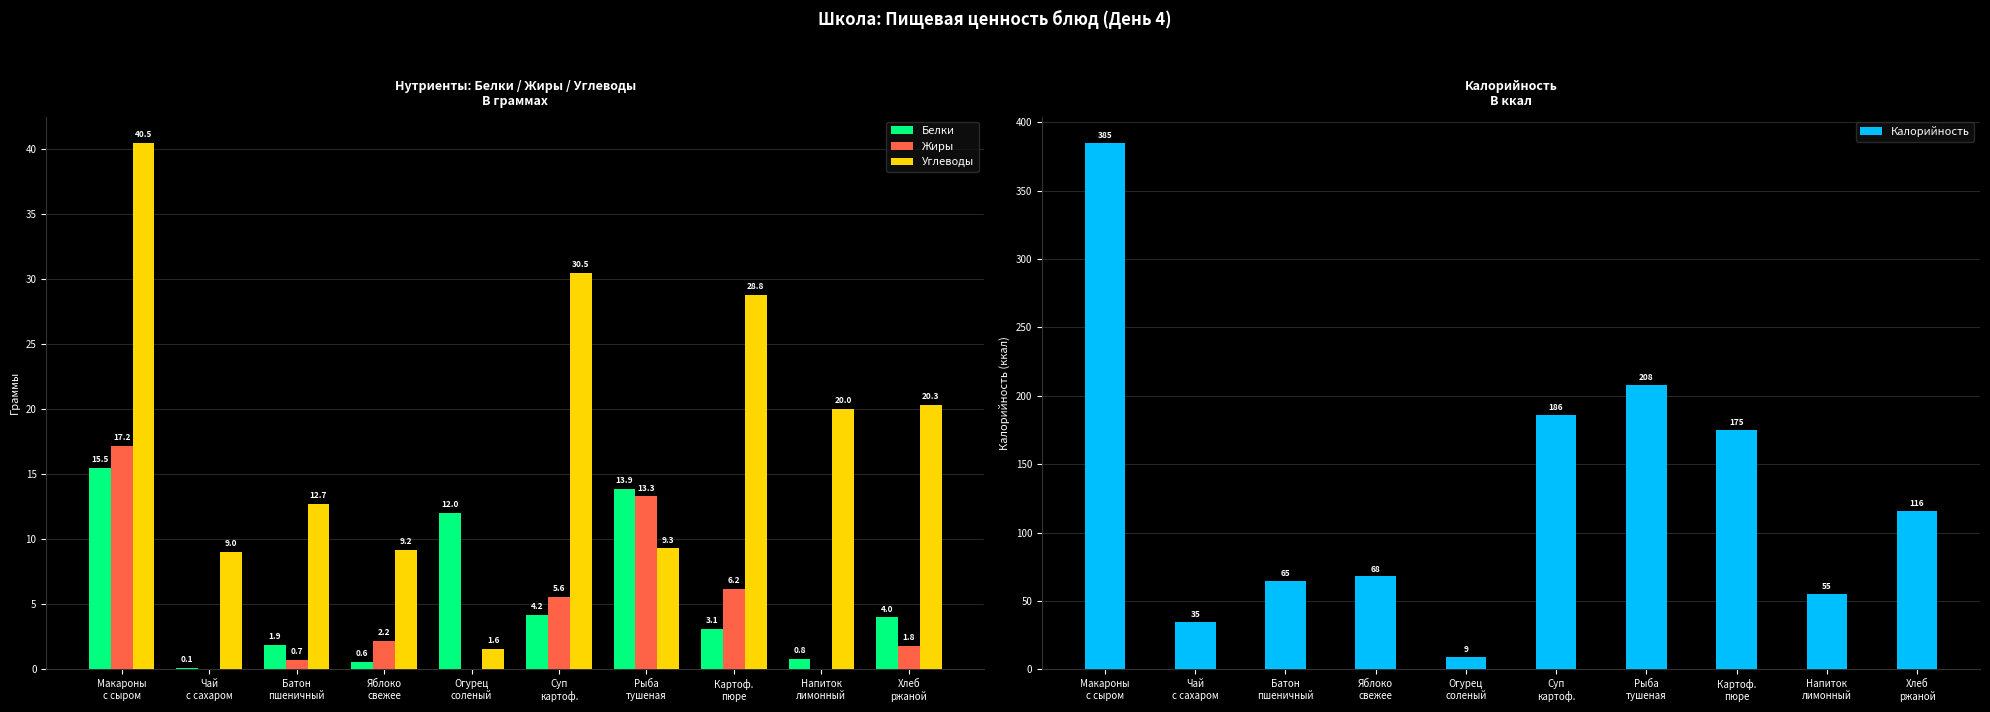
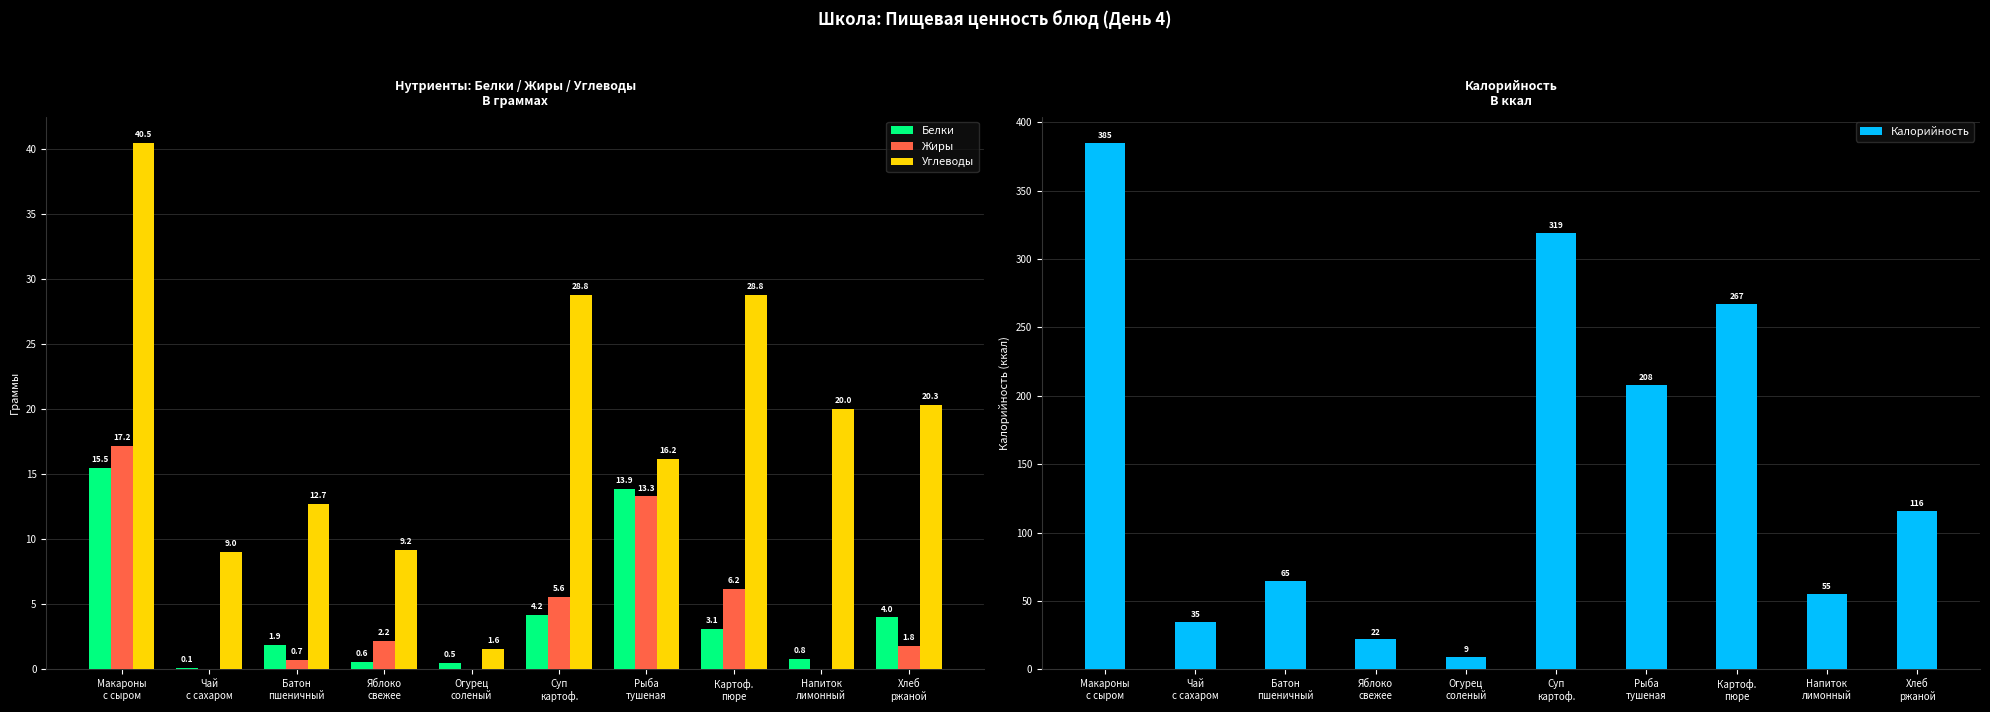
Нутриенты: Белки / Жиры / Углеводы В граммах, Белки, Огурец соленый: 12.0 -> 0.5
Нутриенты: Белки / Жиры / Углеводы В граммах, Углеводы, Суп картоф.: 30.5 -> 28.8
Нутриенты: Белки / Жиры / Углеводы В граммах, Углеводы, Рыба тушеная: 9.3 -> 16.2
Калорийность В ккал, Яблоко свежее: 68 -> 22
Калорийность В ккал, Суп картоф.: 186 -> 319
Калорийность В ккал, Картоф. пюре: 175 -> 267
